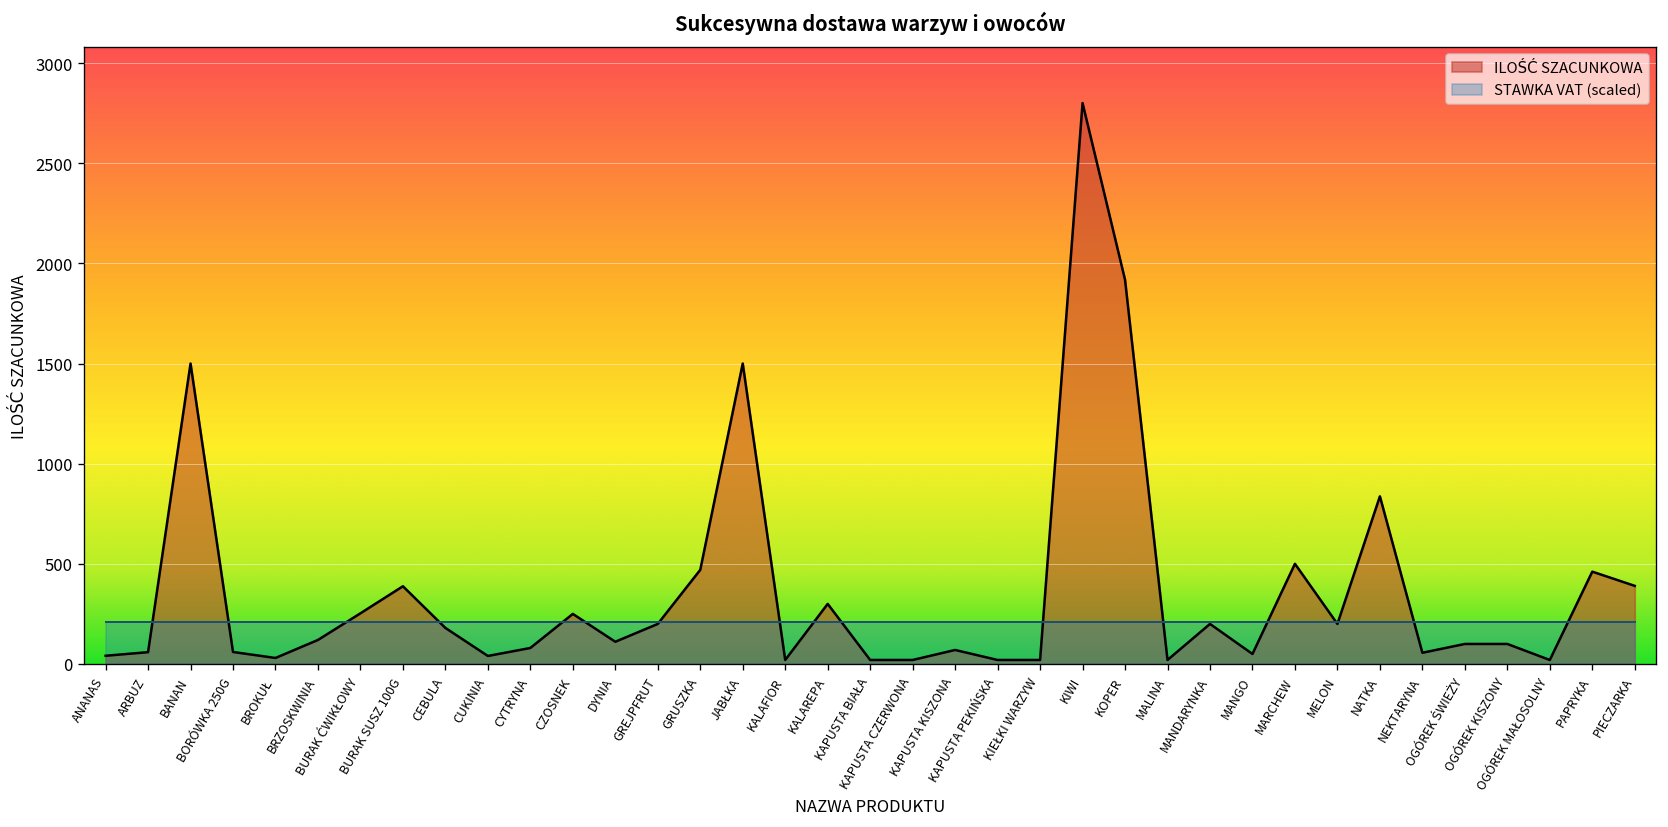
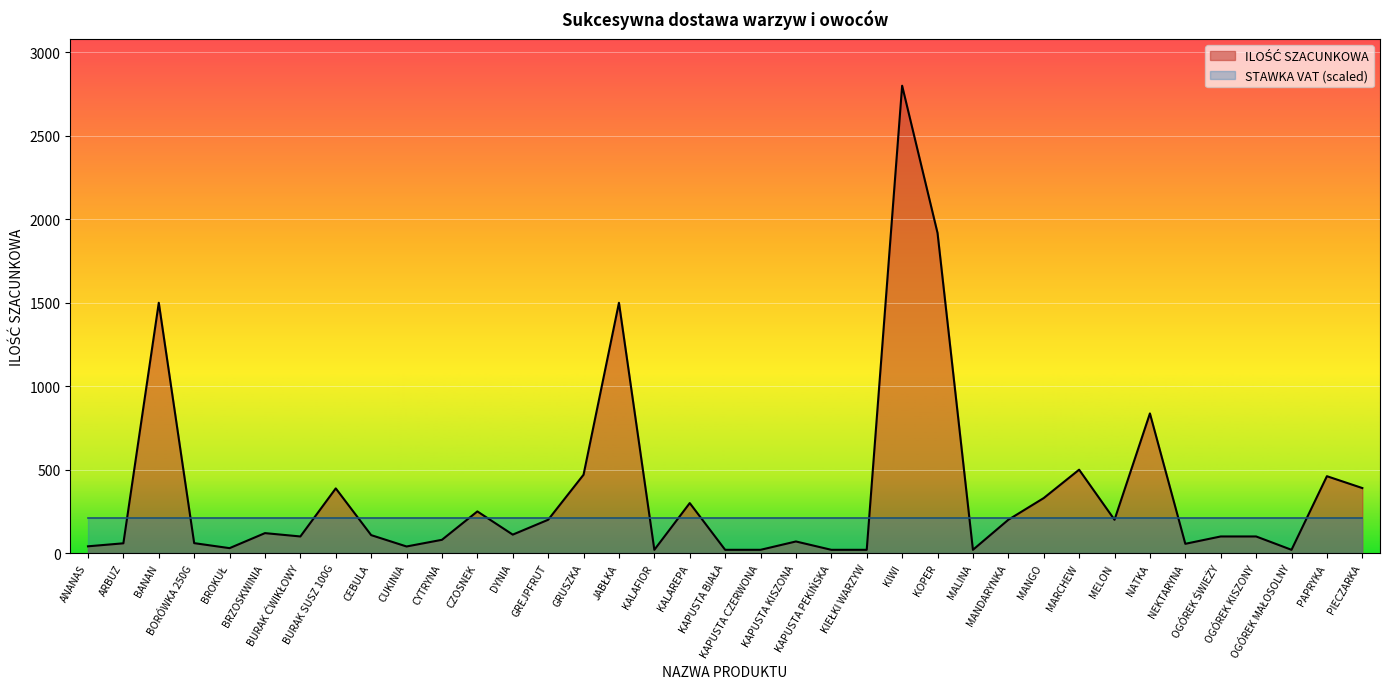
ILOŚĆ SZACUNKOWA, BURAK ĆWIKŁOWY: 250 -> 100
ILOŚĆ SZACUNKOWA, CEBULA: 180 -> 110
ILOŚĆ SZACUNKOWA, MANGO: 50 -> 330
